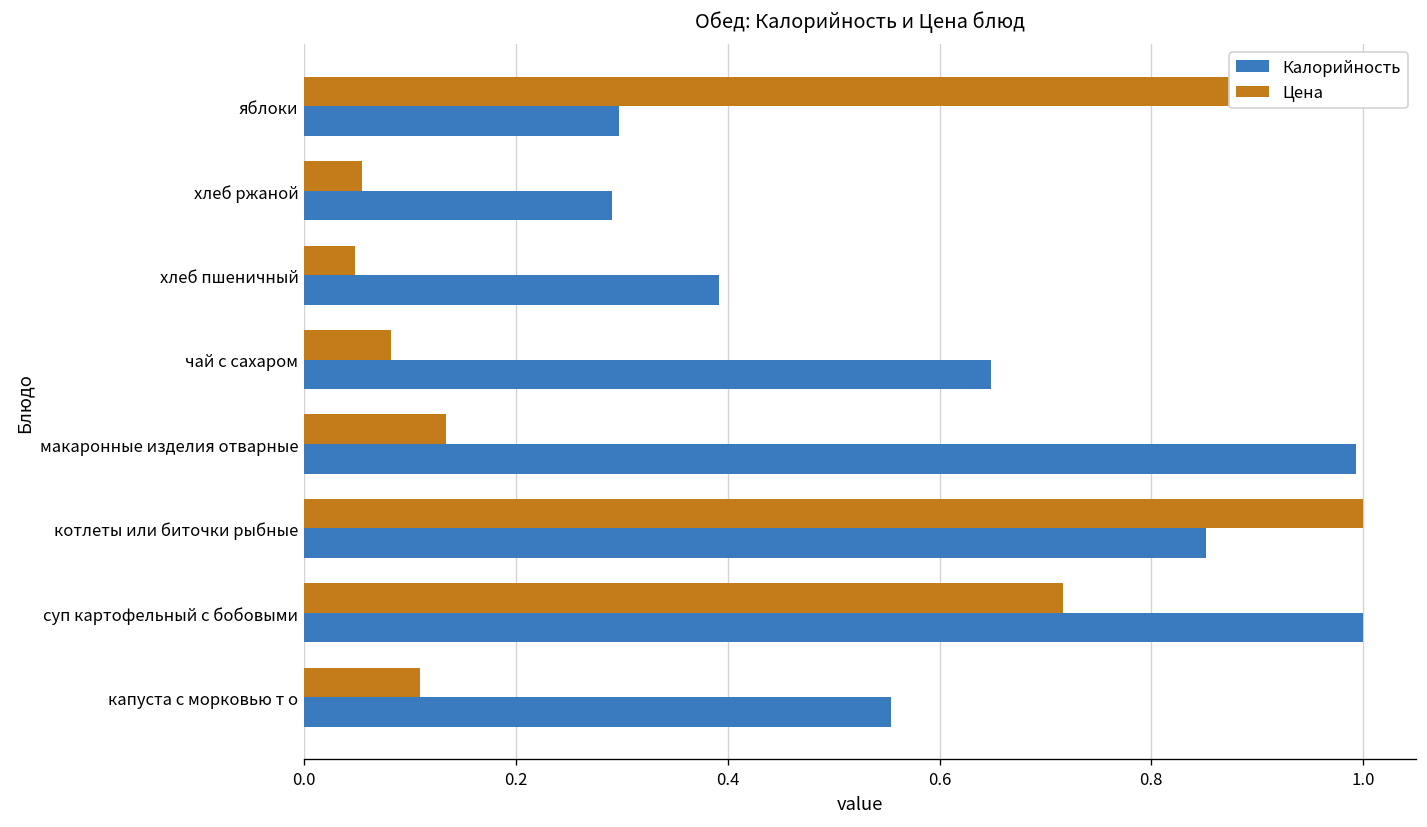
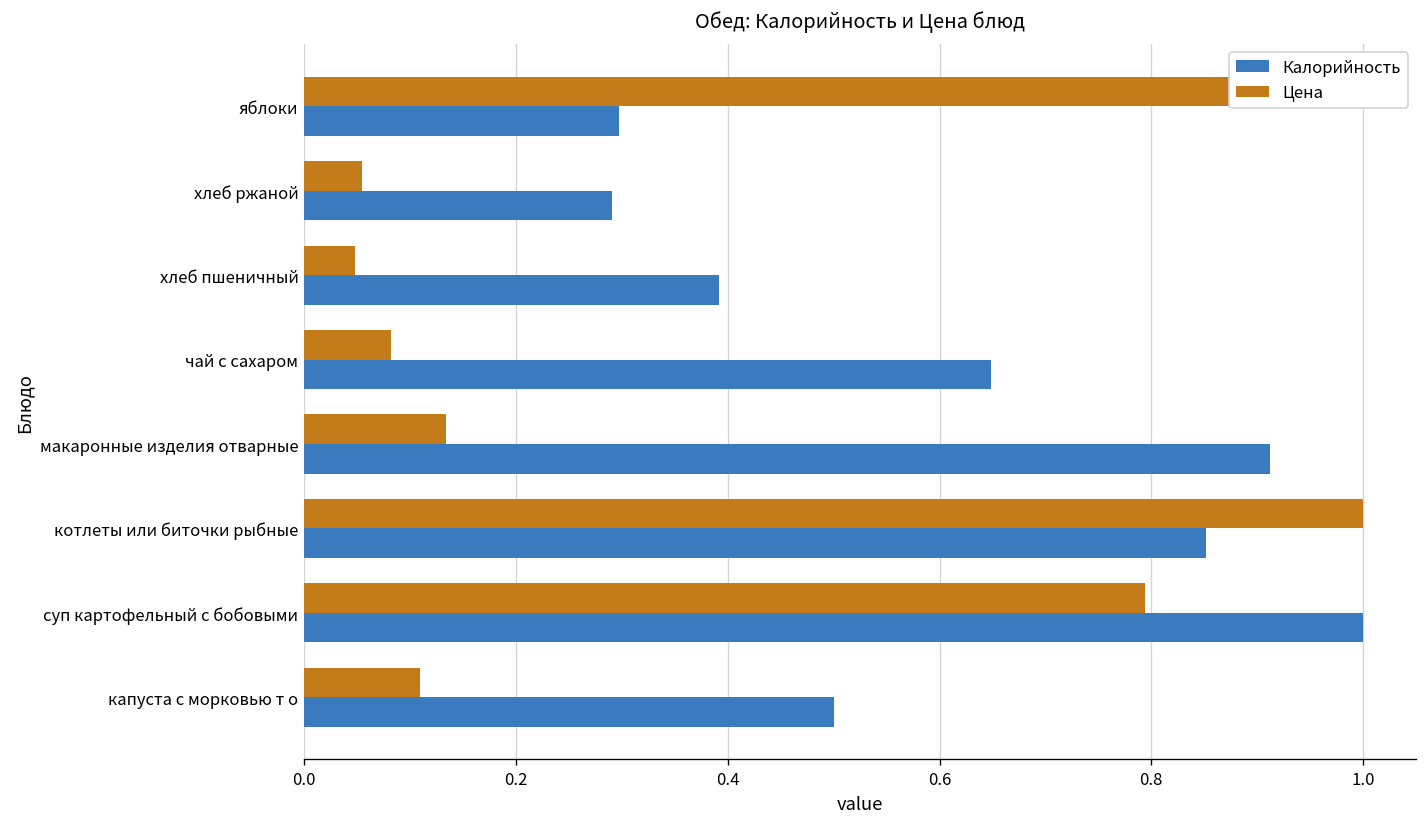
Калорийность, макаронные изделия отварные: 0.99 -> 0.91
Цена, суп картофельный с бобовыми: 0.72 -> 0.79
Калорийность, капуста с морковью т о: 0.55 -> 0.50
